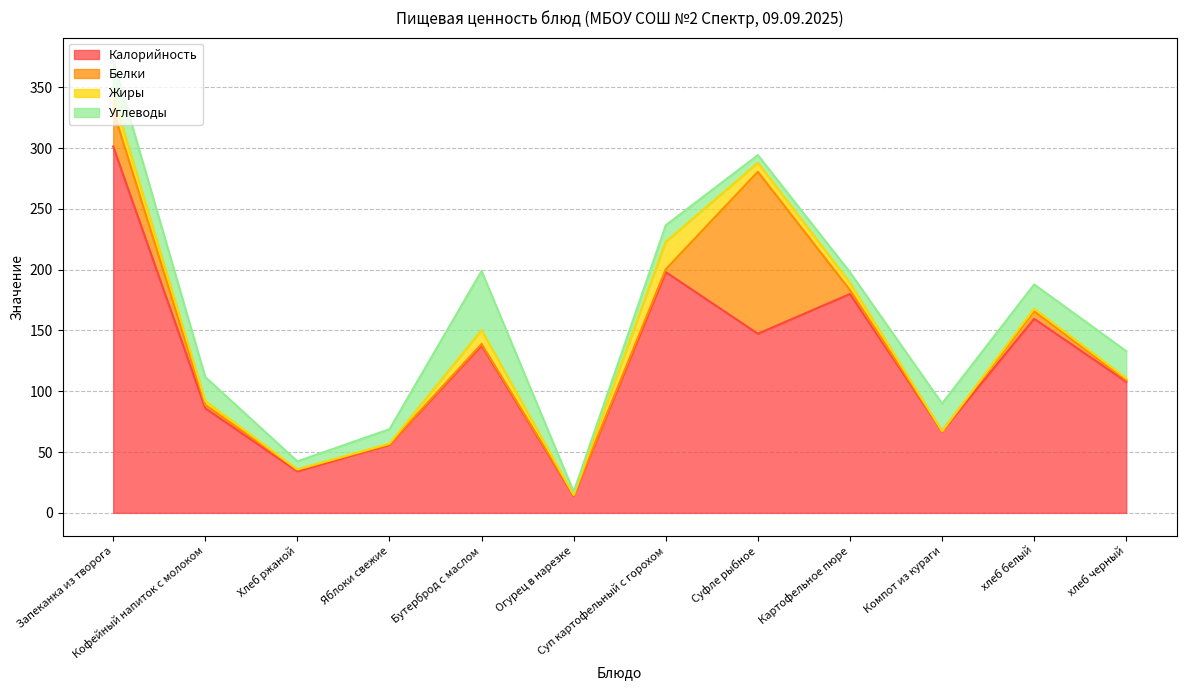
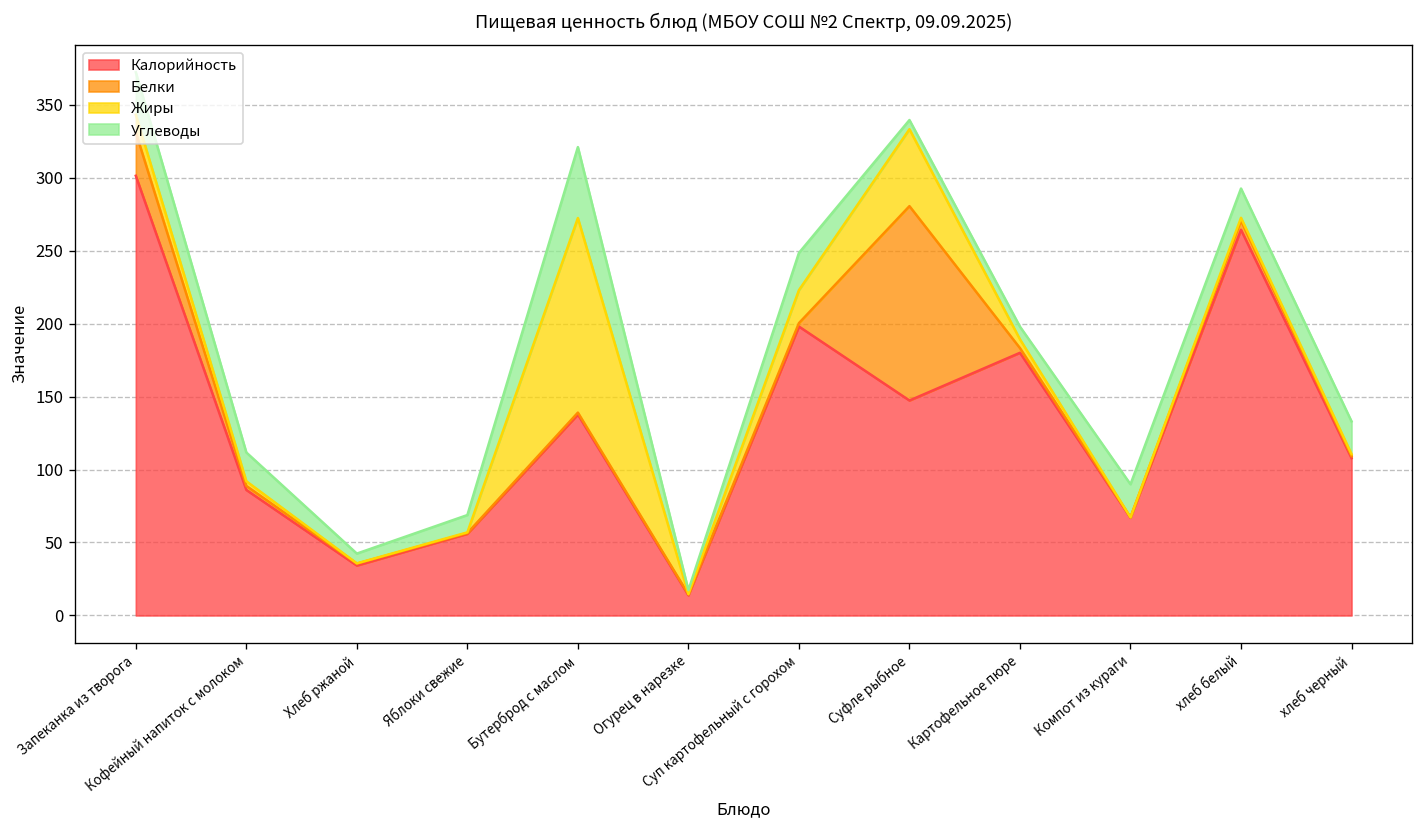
Жиры, Бутерброд с маслом: 11 -> 133
Углеводы, Суп картофельный с горохом: 14 -> 26
Жиры, Суфле рыбное: 7 -> 53
Калорийность, хлеб белый: 160 -> 264
